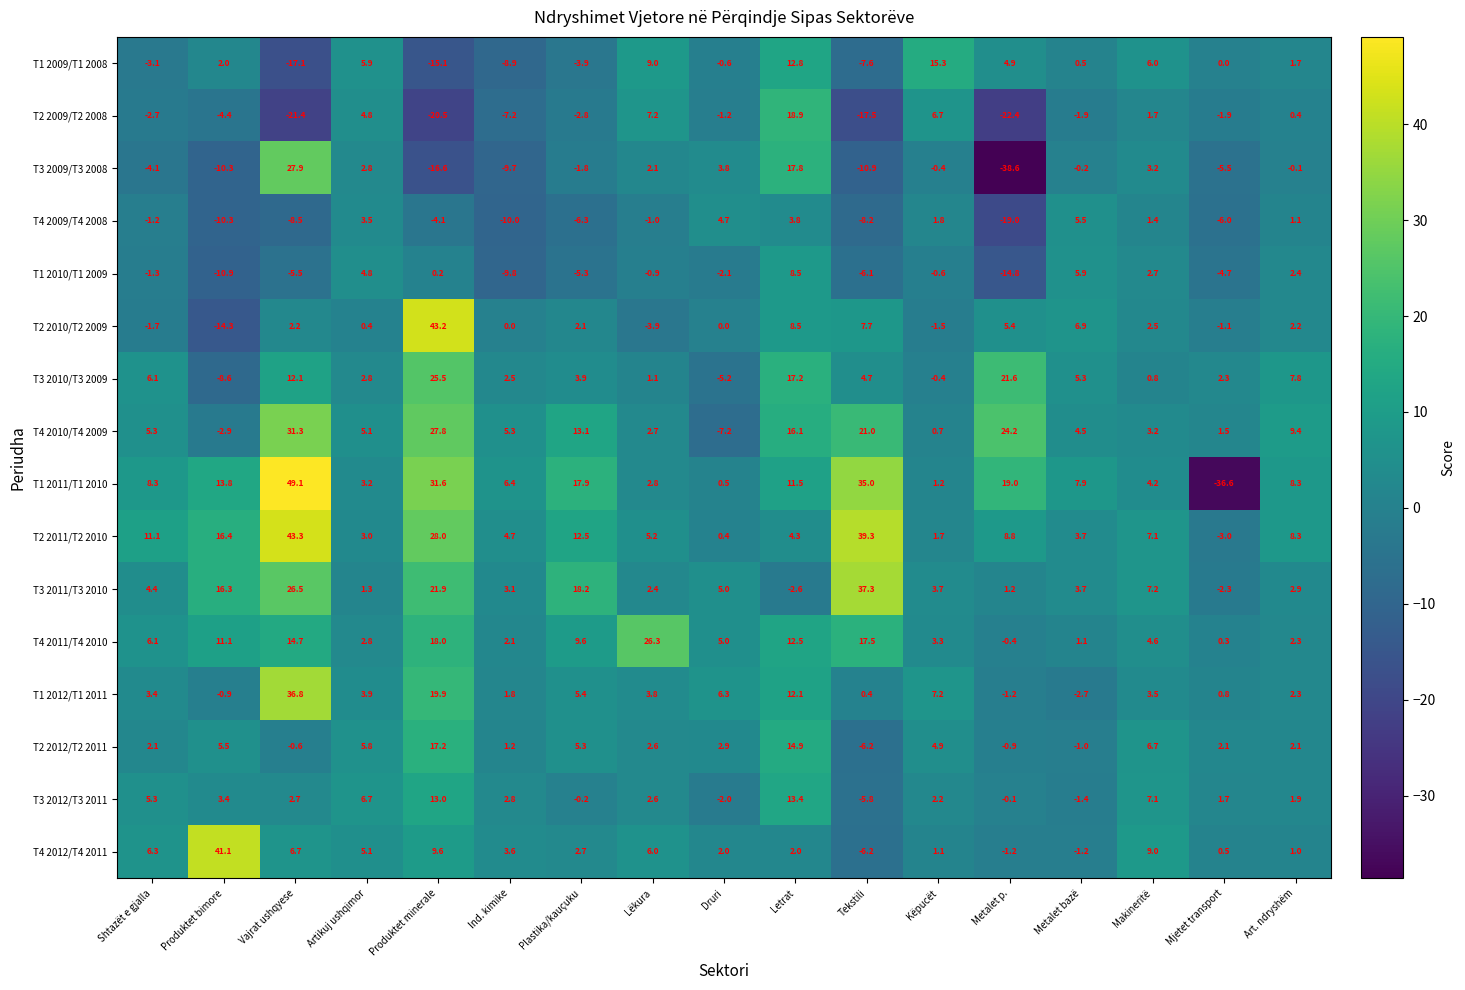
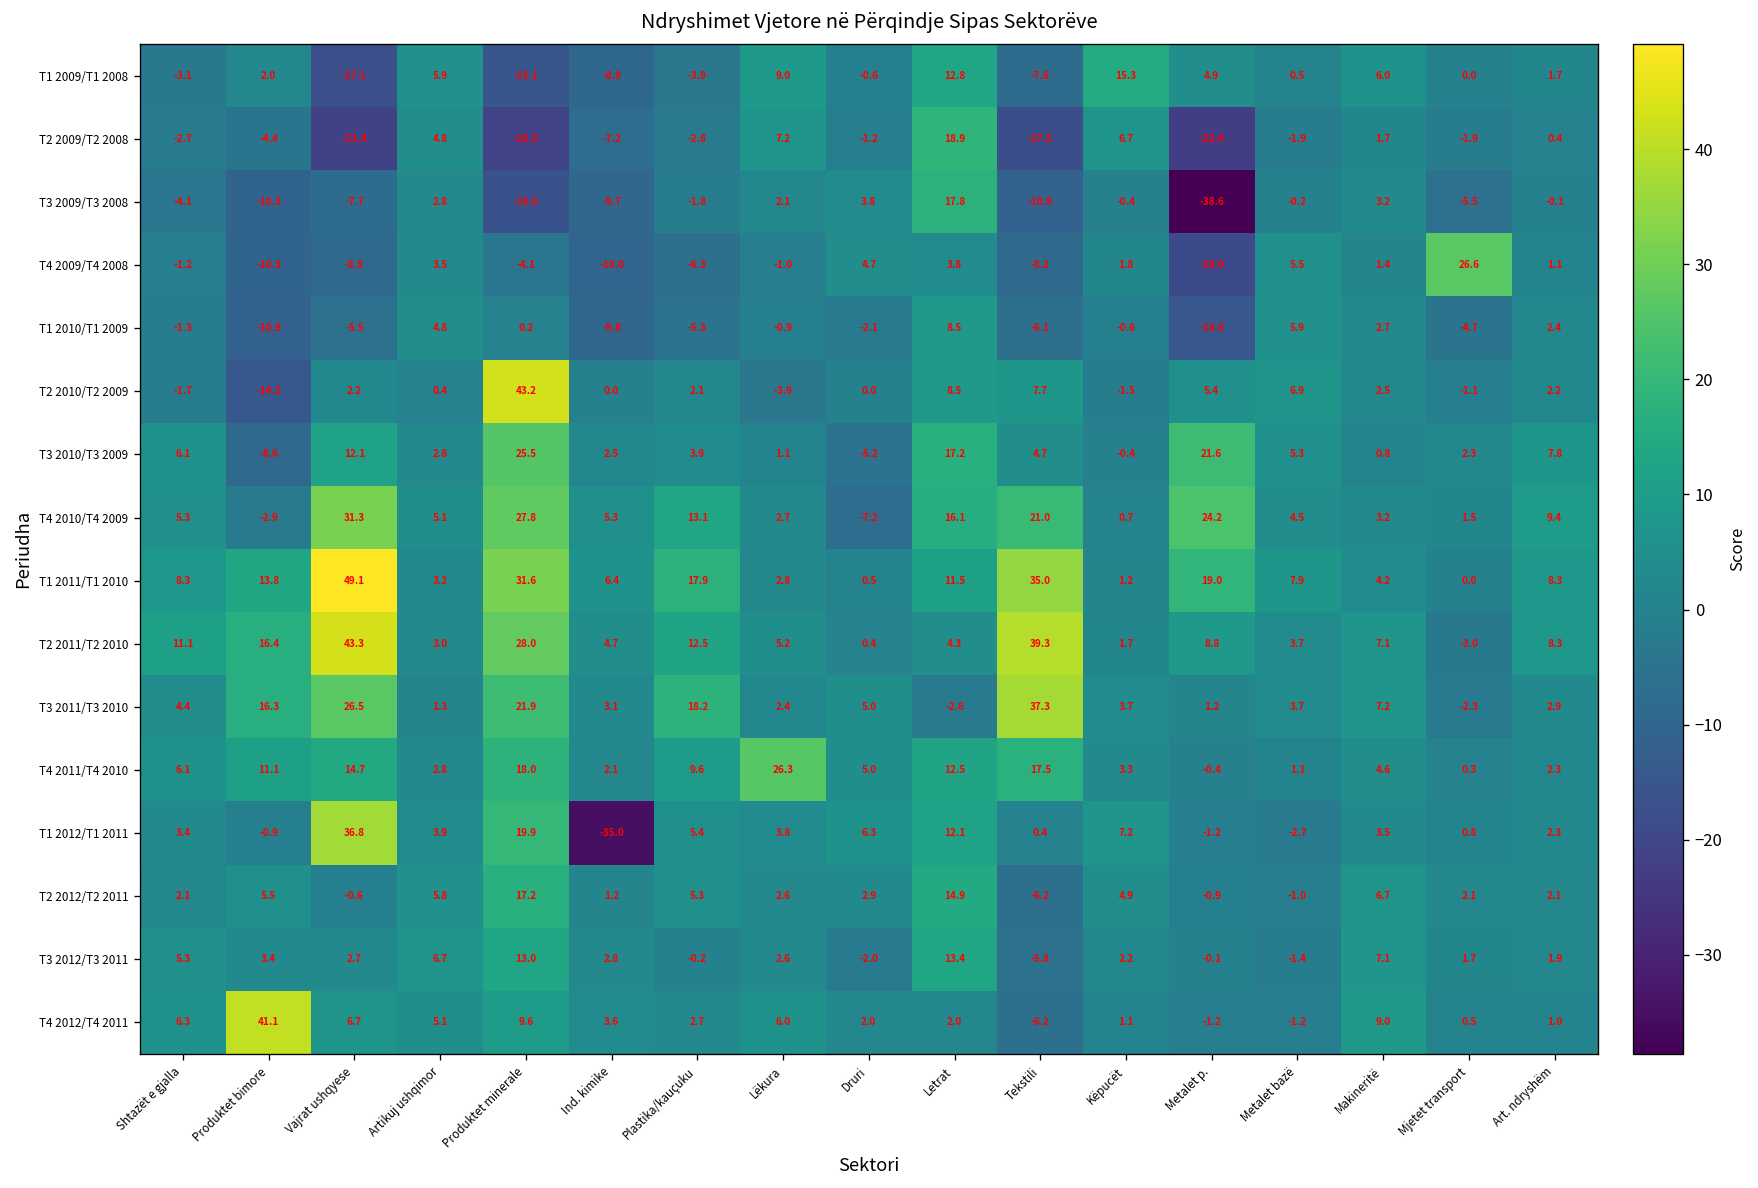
T3 2009/T3 2008, Vajrat ushqyese: 27.9 -> -7.7
T4 2009/T4 2008, Mjetet transport: -6.0 -> 26.6
T1 2011/T1 2010, Mjetet transport: -36.6 -> 0.0
T1 2012/T1 2011, Ind. kimike: 1.8 -> -35.0
